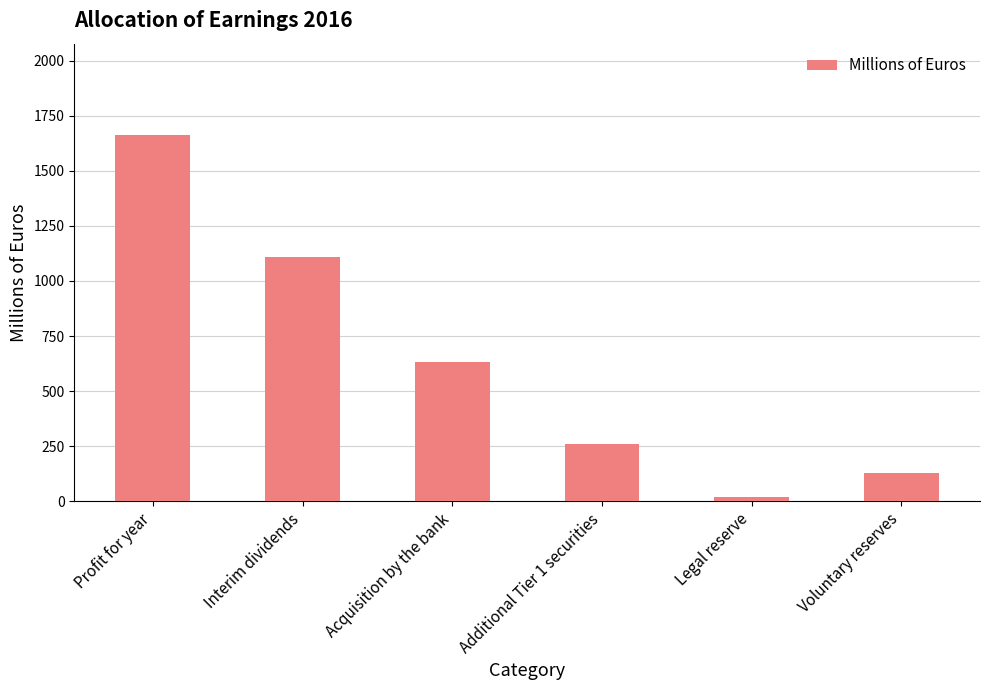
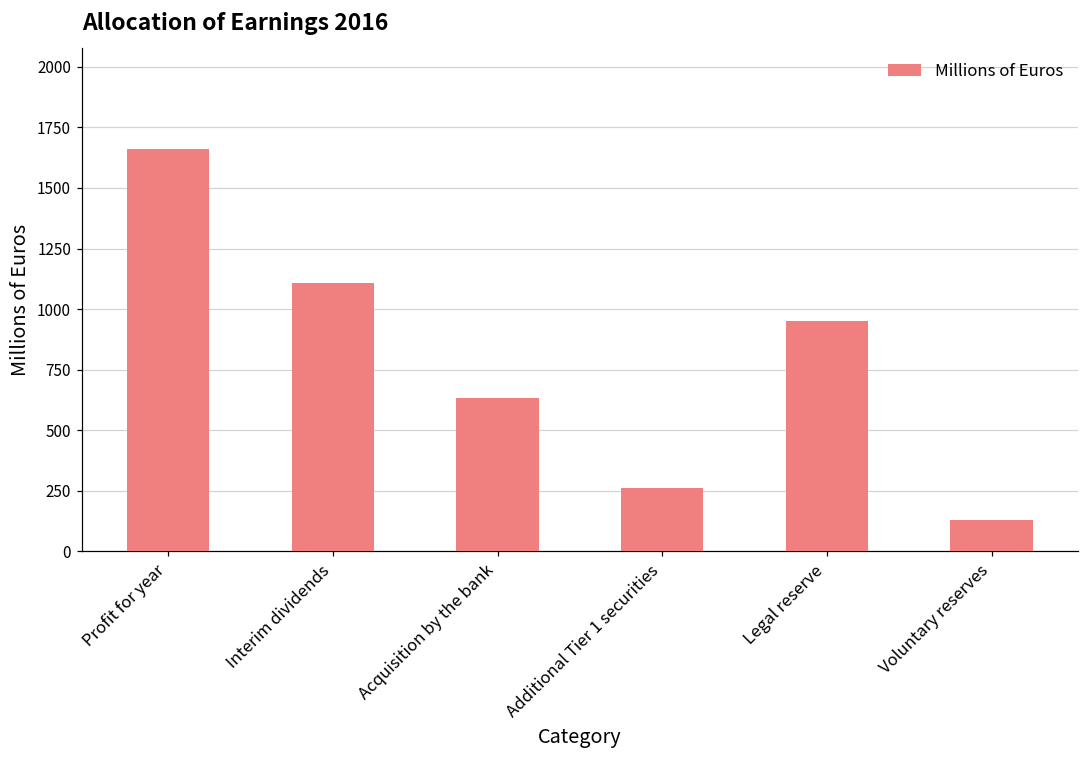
Legal reserve: 20 -> 950
